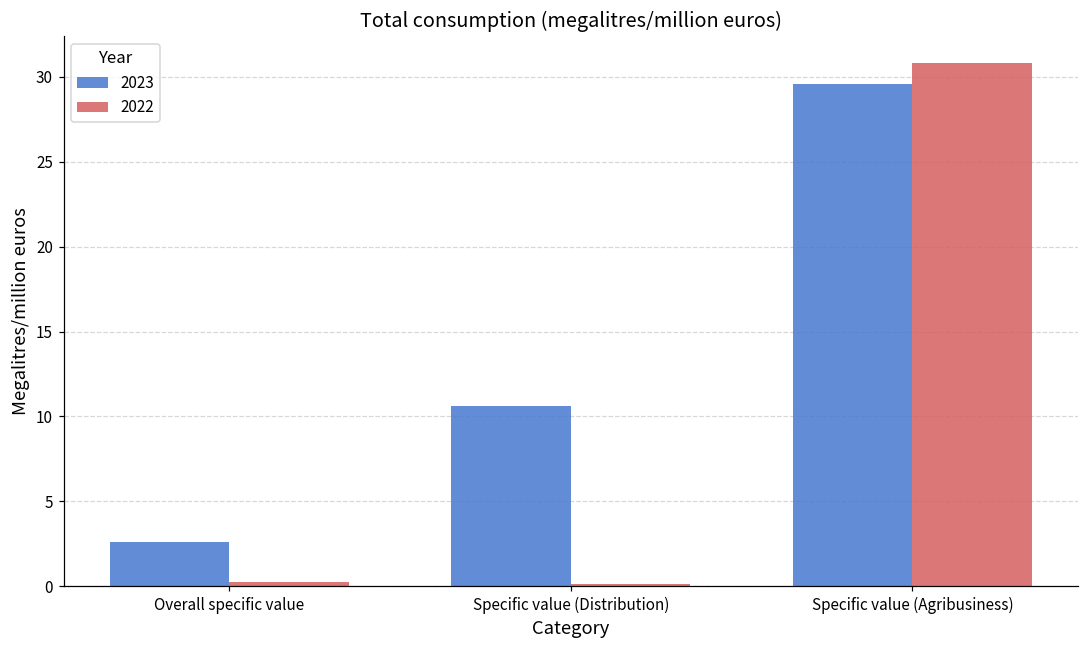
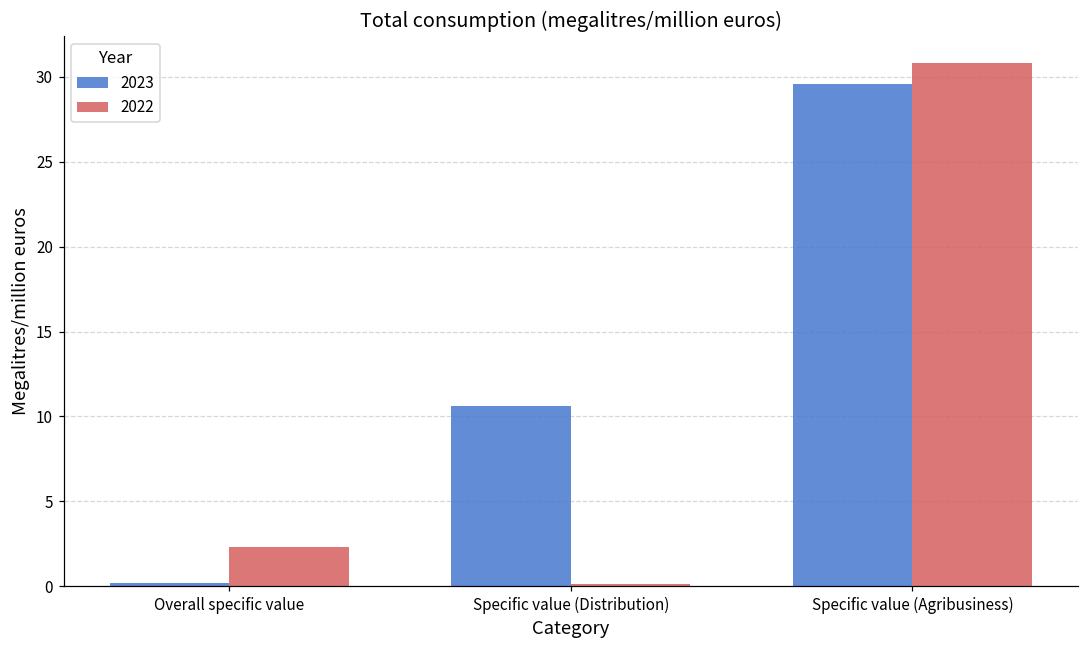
2023, Overall specific value: 2.6 -> 0.2
2022, Overall specific value: 0.2 -> 2.3
